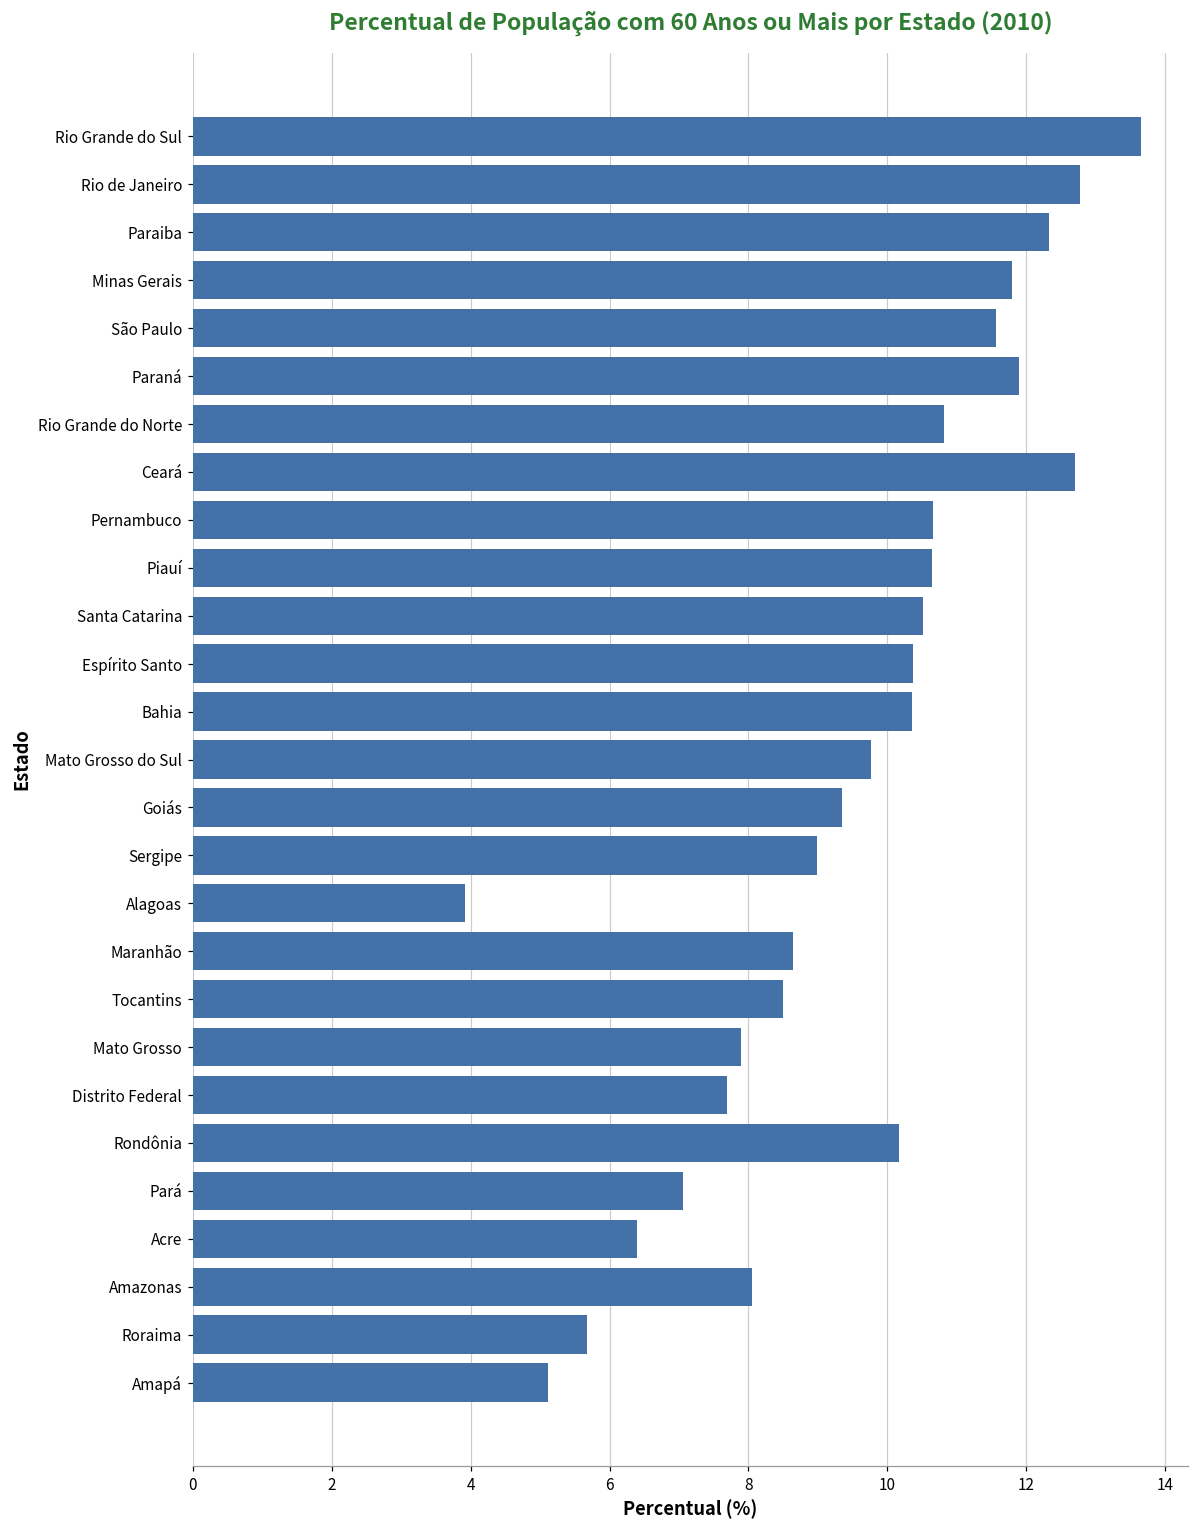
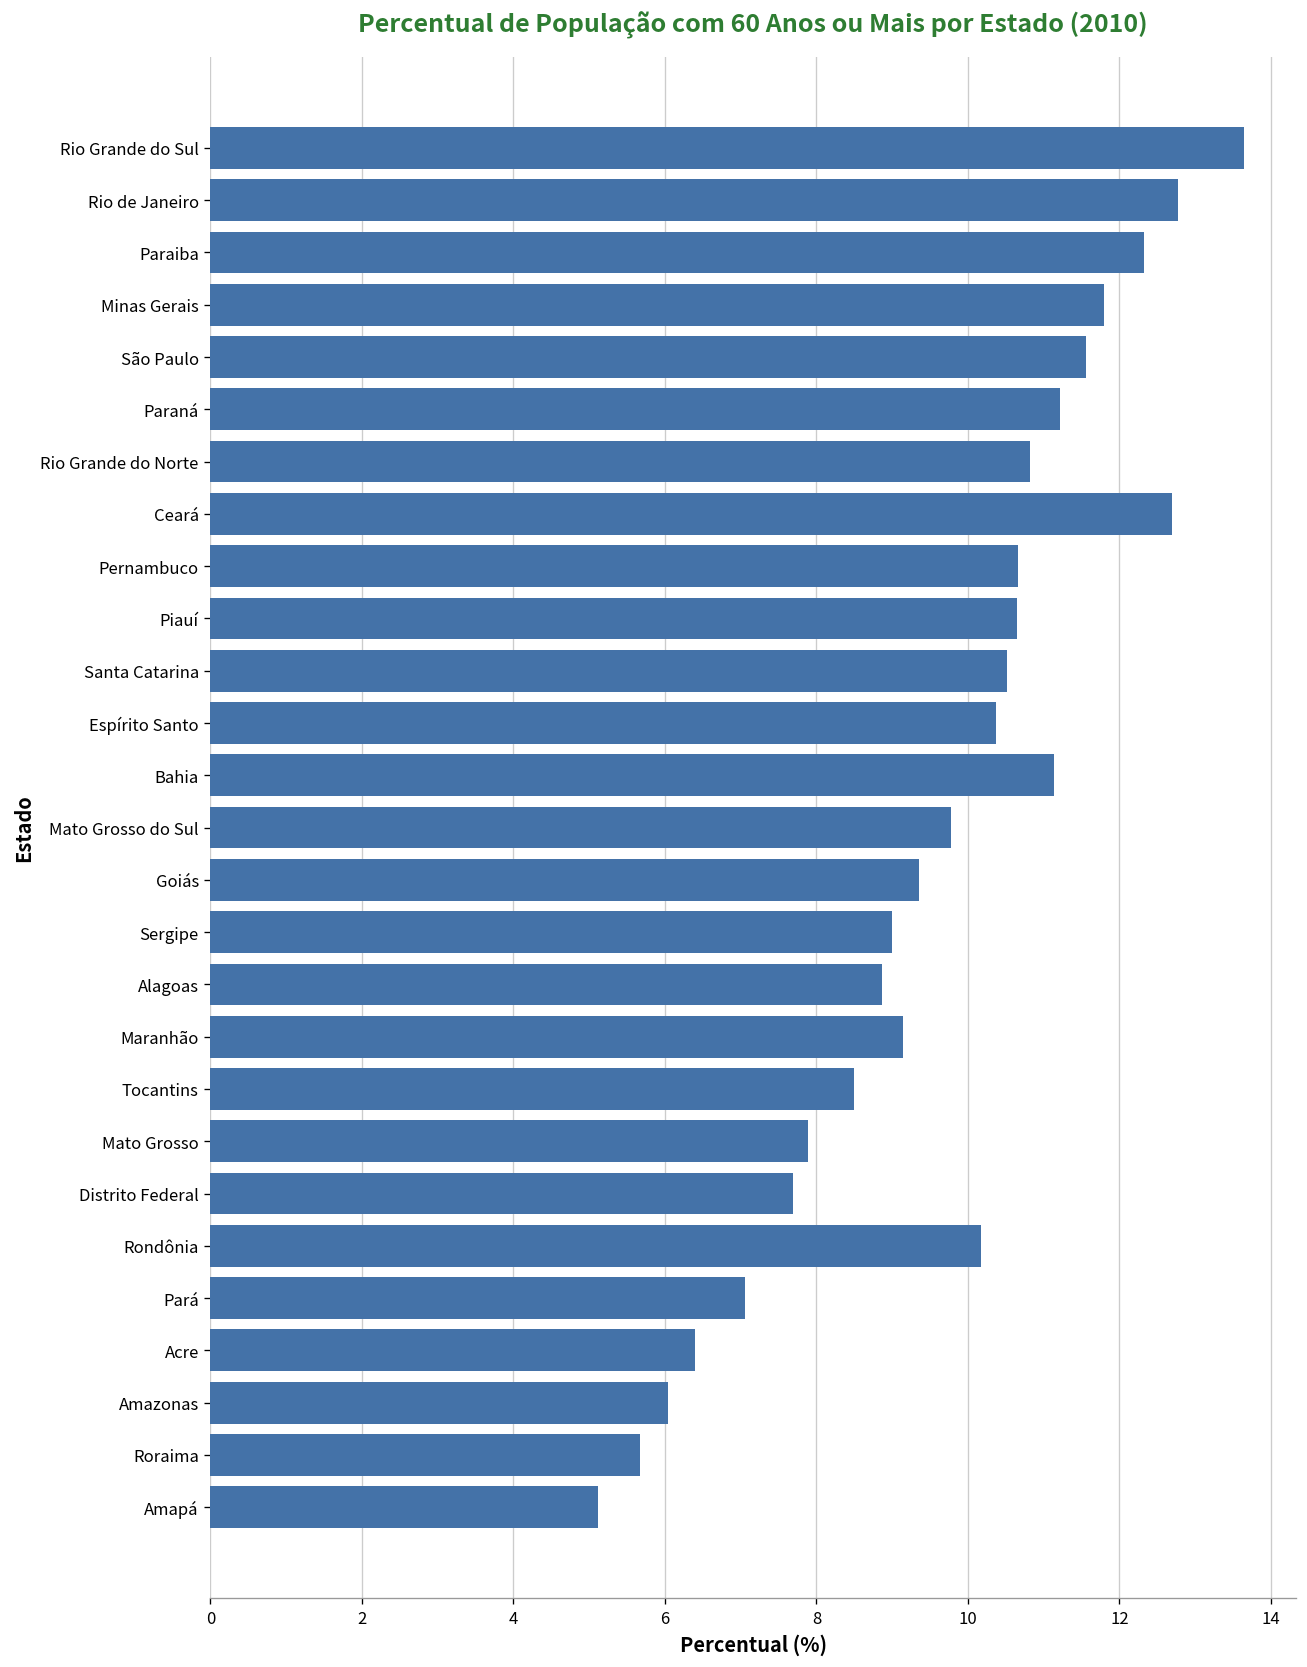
Paraná: 11.9 -> 11.2
Bahia: 10.4 -> 11.1
Alagoas: 3.9 -> 8.9
Maranhão: 8.6 -> 9.1
Amazonas: 8.1 -> 6.0
